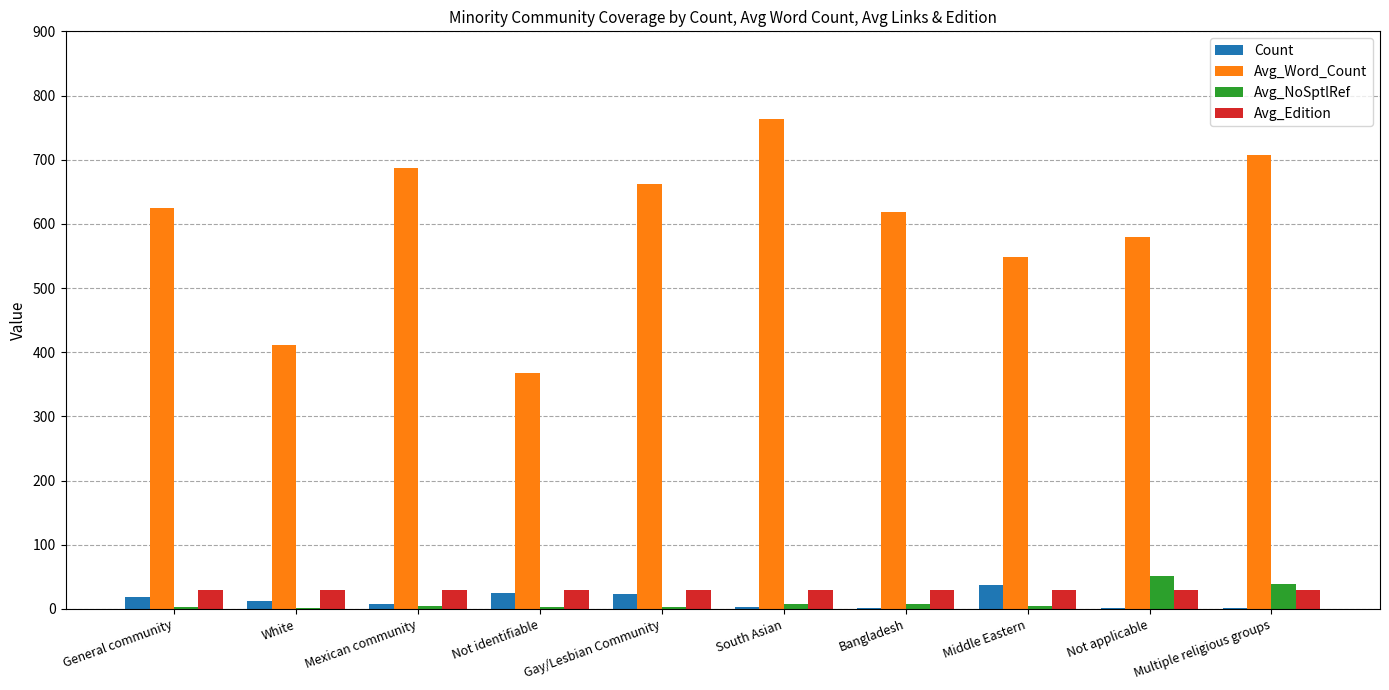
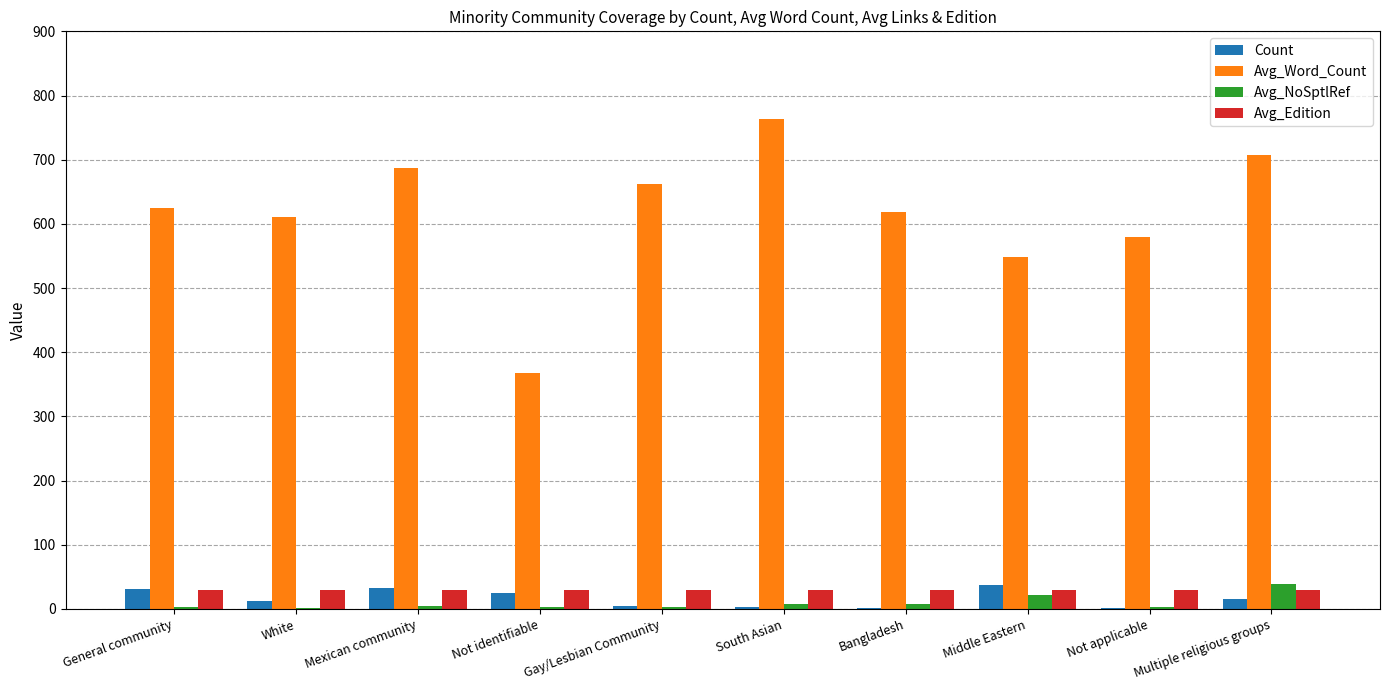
Count, General community: 20 -> 30
Avg_Word_Count, White: 410 -> 610
Count, Mexican community: 10 -> 30
Count, Gay/Lesbian Community: 20 -> 0
Avg_NoSptlRef, Middle Eastern: 0 -> 20
Avg_NoSptlRef, Not applicable: 50 -> 0
Count, Multiple religious groups: 0 -> 20
